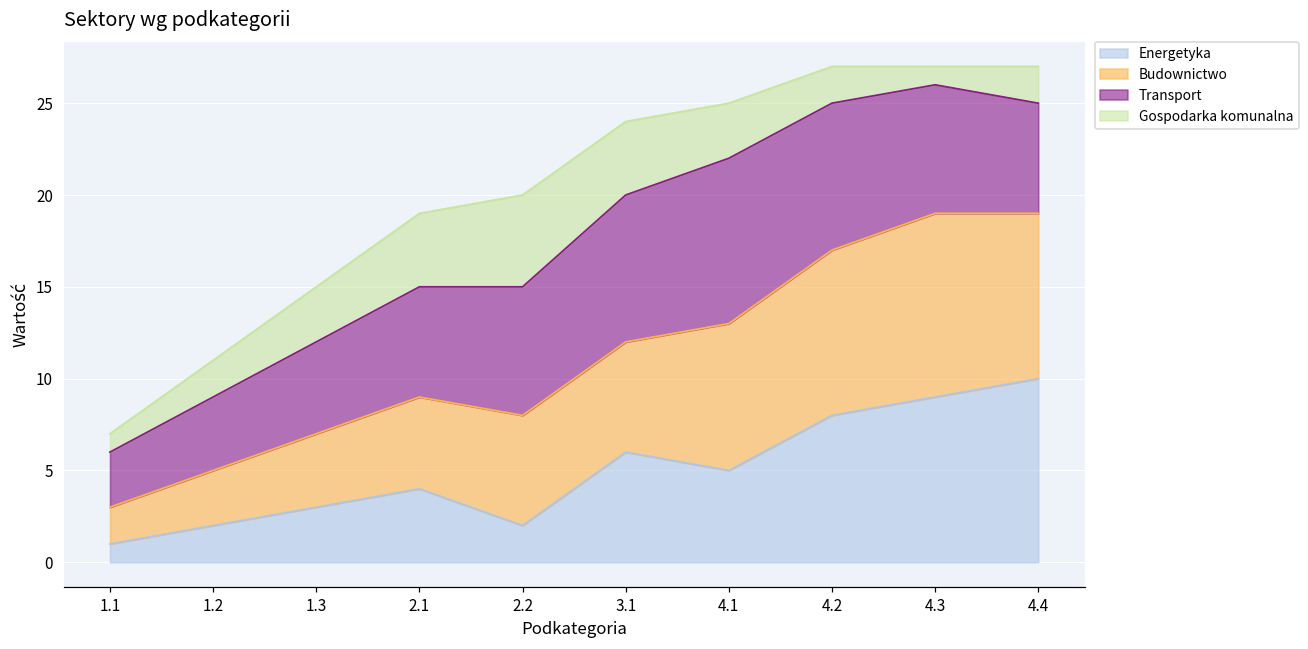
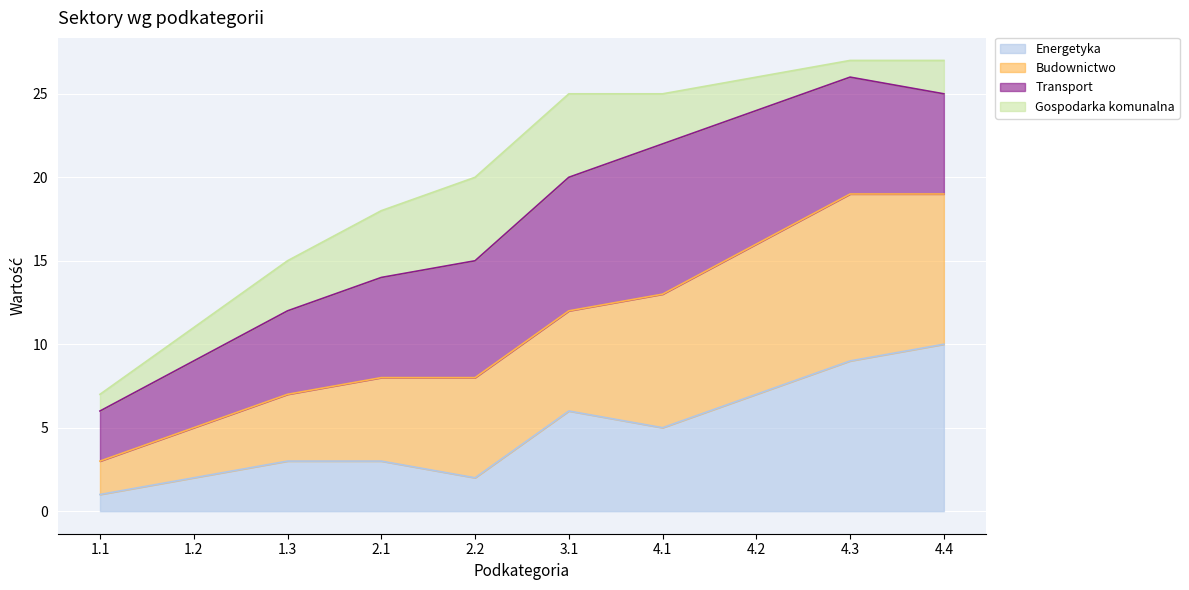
Energetyka, 2.1: 4 -> 3
Gospodarka komunalna, 3.1: 4 -> 5
Energetyka, 4.2: 8 -> 7
